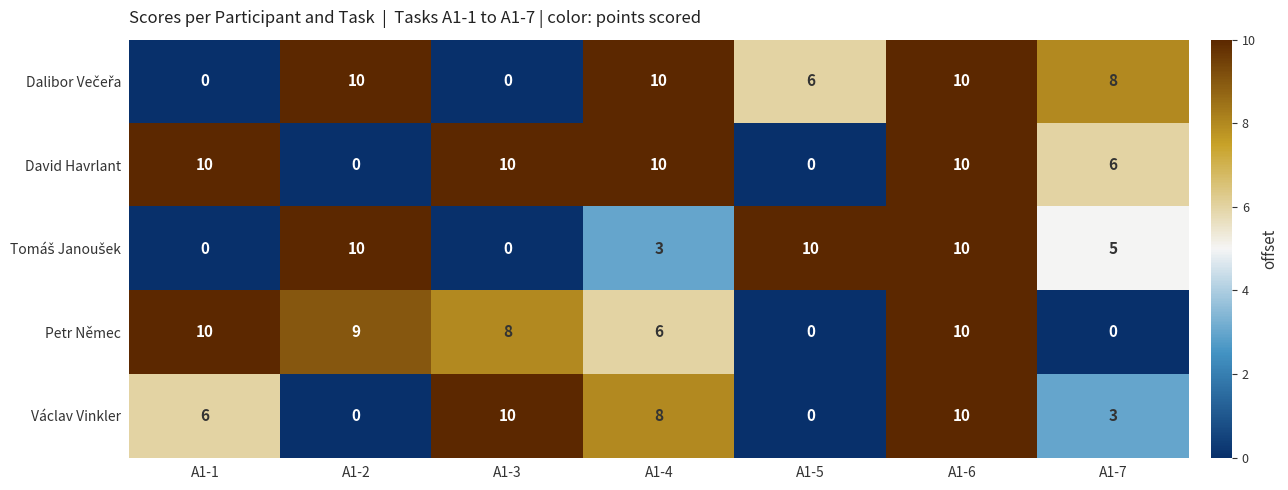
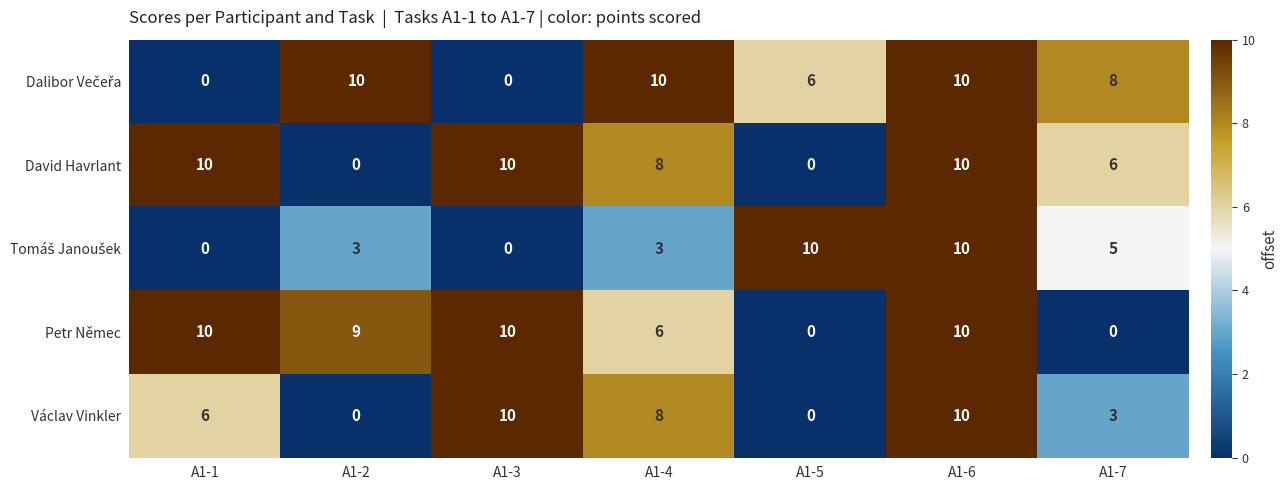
David Havrlant, A1-4: 10 -> 8
Tomáš Janoušek, A1-2: 10 -> 3
Petr Němec, A1-3: 8 -> 10
